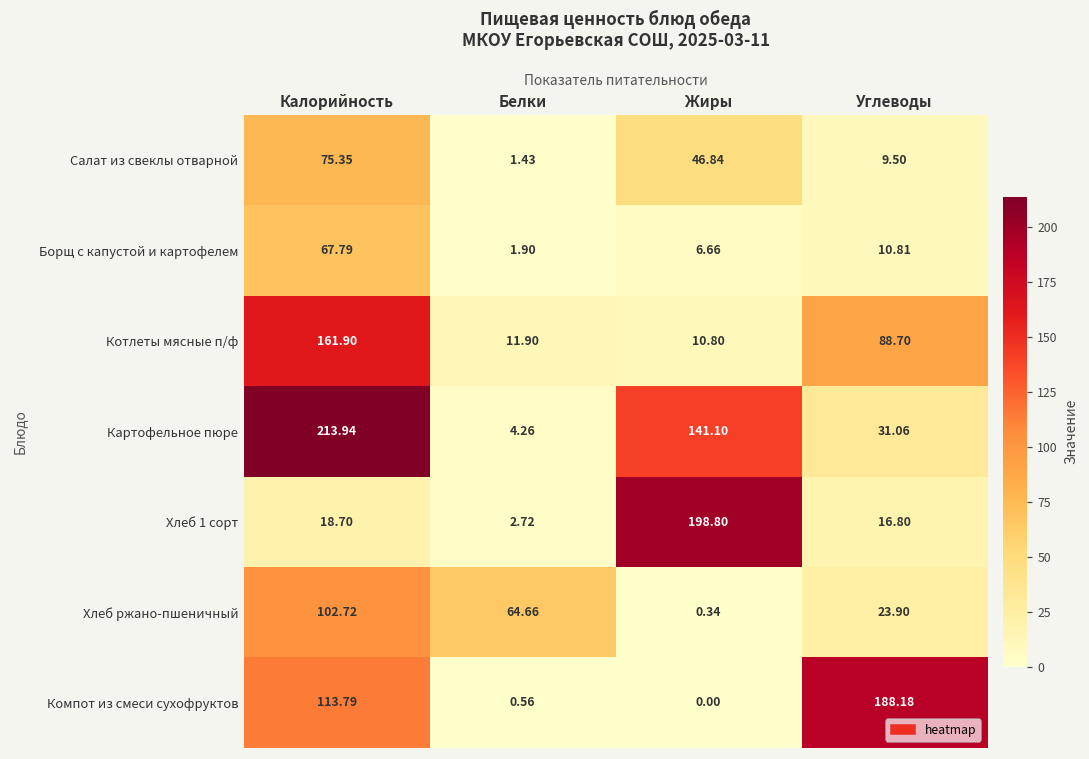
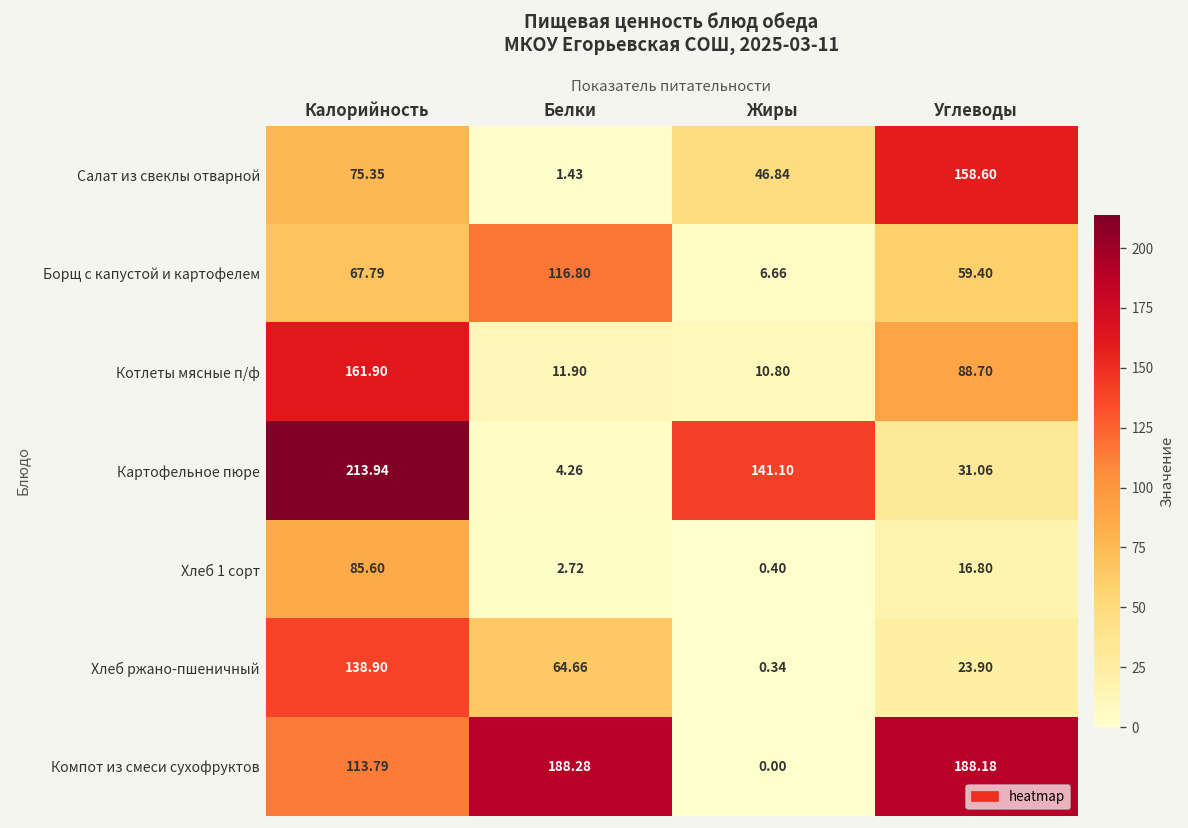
Салат из свеклы отварной, Углеводы: 9.50 -> 158.60
Борщ с капустой и картофелем, Белки: 1.90 -> 116.80
Борщ с капустой и картофелем, Углеводы: 10.81 -> 59.40
Хлеб 1 сорт, Калорийность: 18.70 -> 85.60
Хлеб 1 сорт, Жиры: 198.80 -> 0.40
Хлеб ржано-пшеничный, Калорийность: 102.72 -> 138.90
Компот из смеси сухофруктов, Белки: 0.56 -> 188.28
